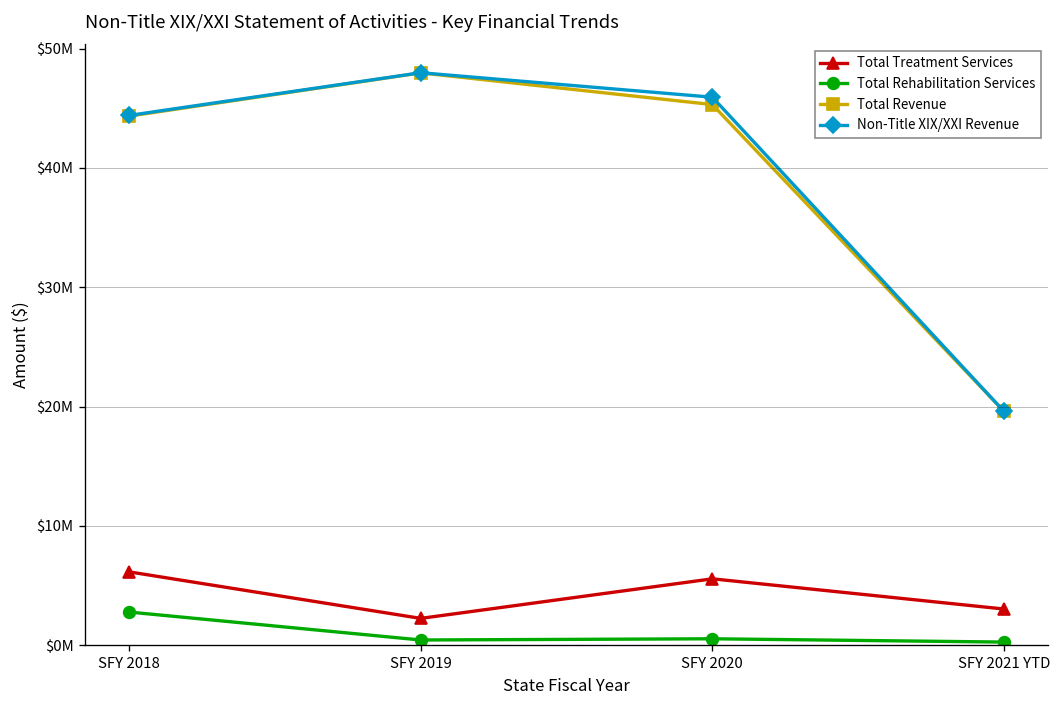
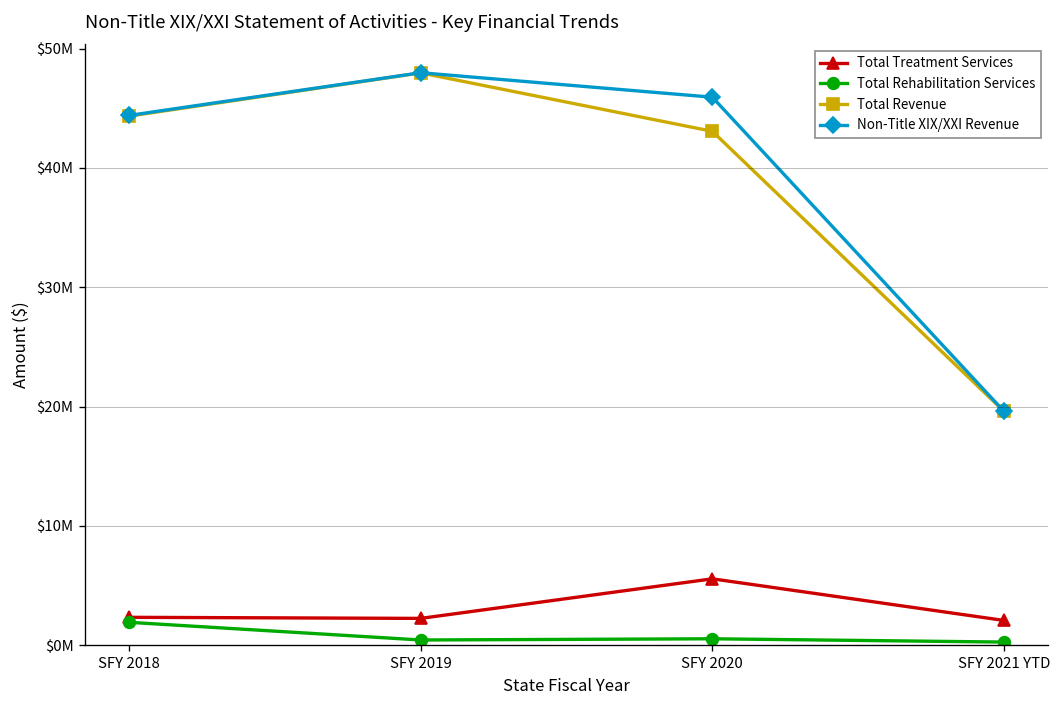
Total Treatment Services, SFY 2018: $6000000 -> $2000000
Total Rehabilitation Services, SFY 2018: $3000000 -> $2000000
Total Revenue, SFY 2020: $45000000 -> $43000000
Total Treatment Services, SFY 2021 YTD: $3000000 -> $2000000
